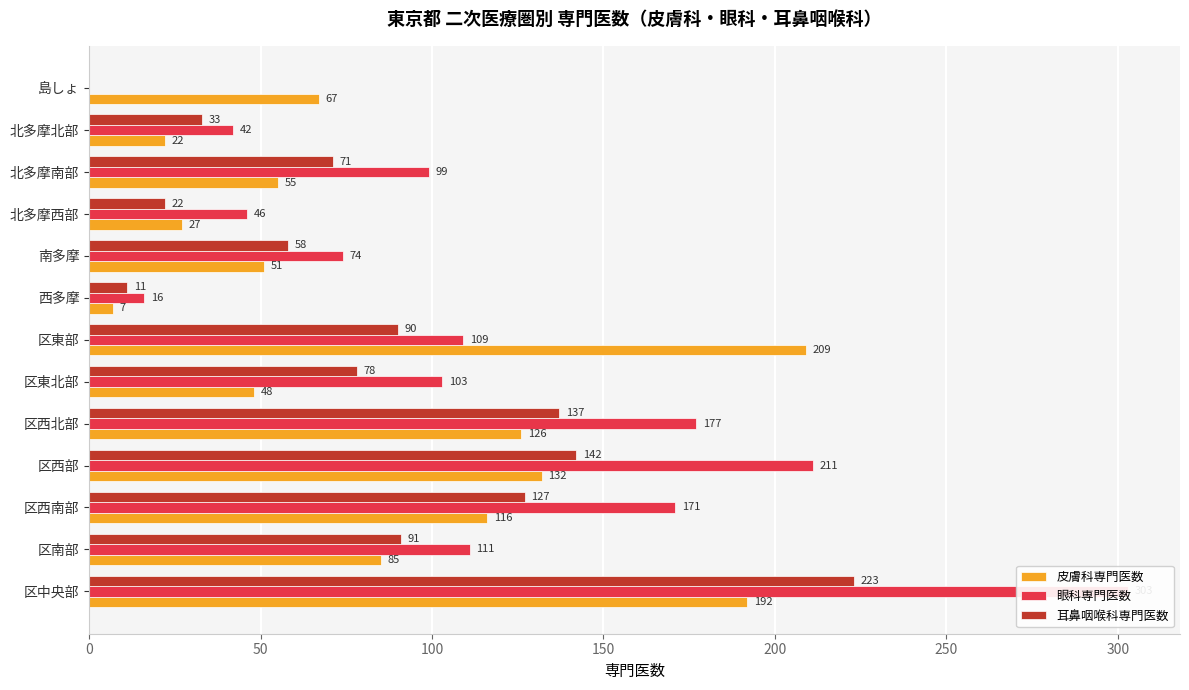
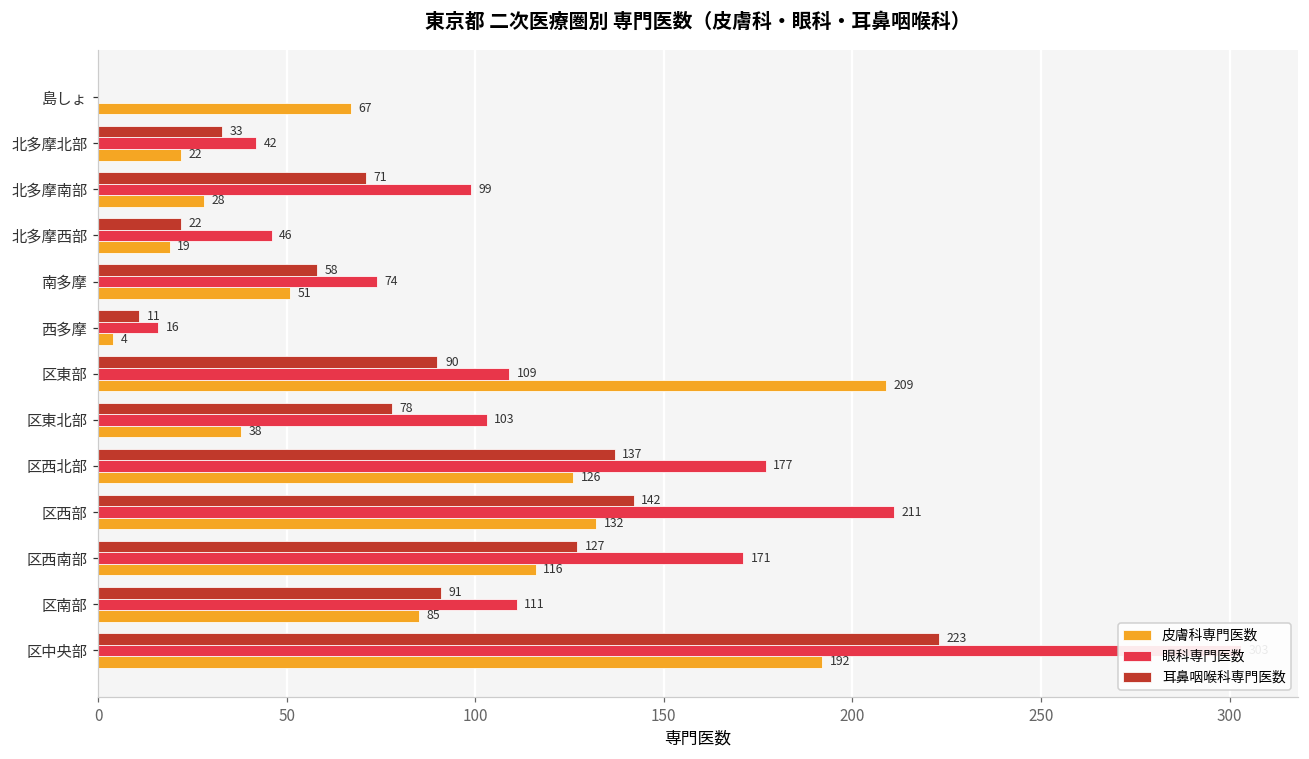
皮膚科専門医数, 北多摩南部: 55 -> 28
皮膚科専門医数, 北多摩西部: 27 -> 19
皮膚科専門医数, 西多摩: 7 -> 4
皮膚科専門医数, 区東北部: 48 -> 38
